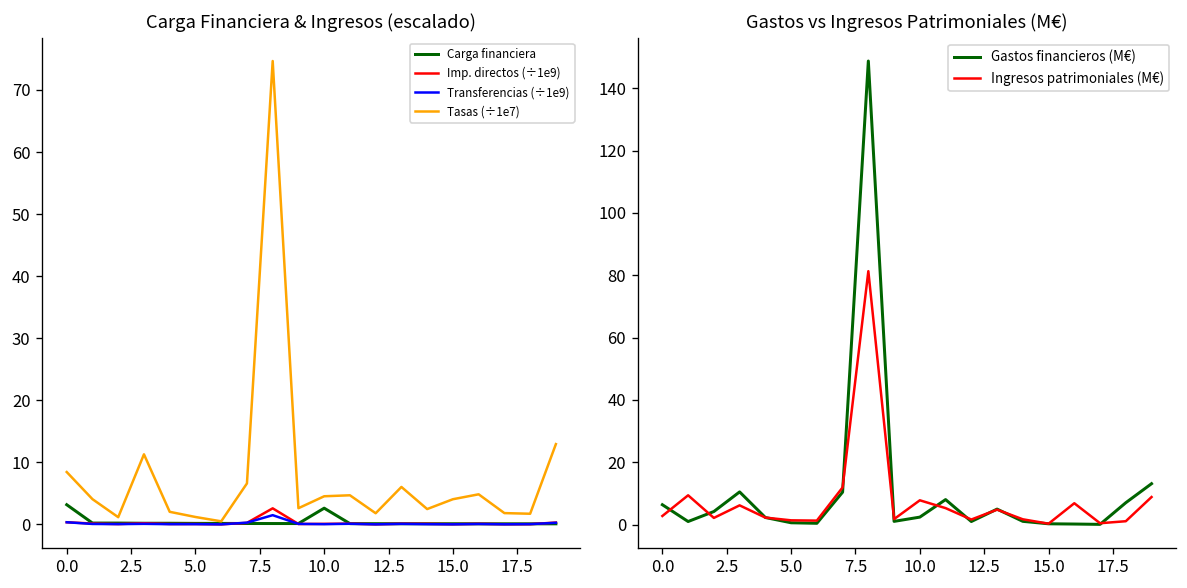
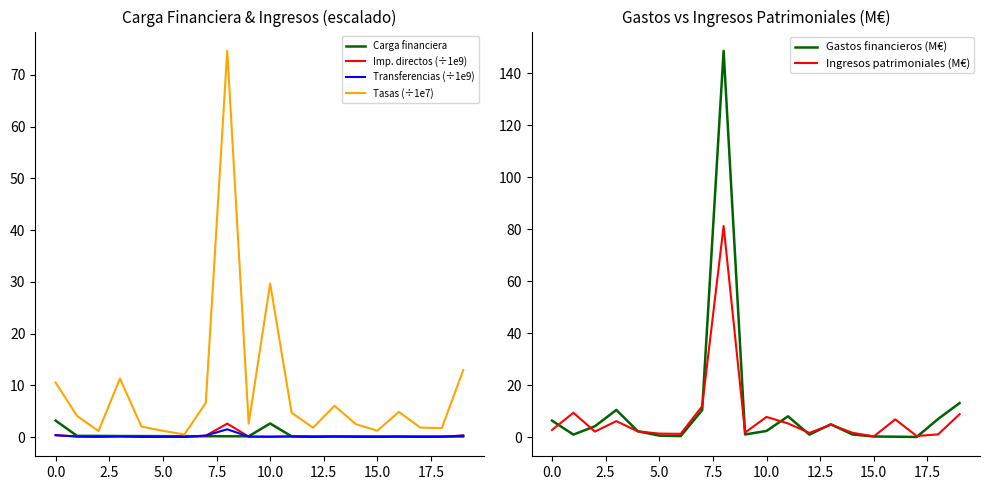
Carga Financiera & Ingresos (escalado), Tasas (÷1e7), 0.0: 8 -> 11
Carga Financiera & Ingresos (escalado), Tasas (÷1e7), 10.0: 5 -> 30
Carga Financiera & Ingresos (escalado), Tasas (÷1e7), 15.0: 4 -> 1
